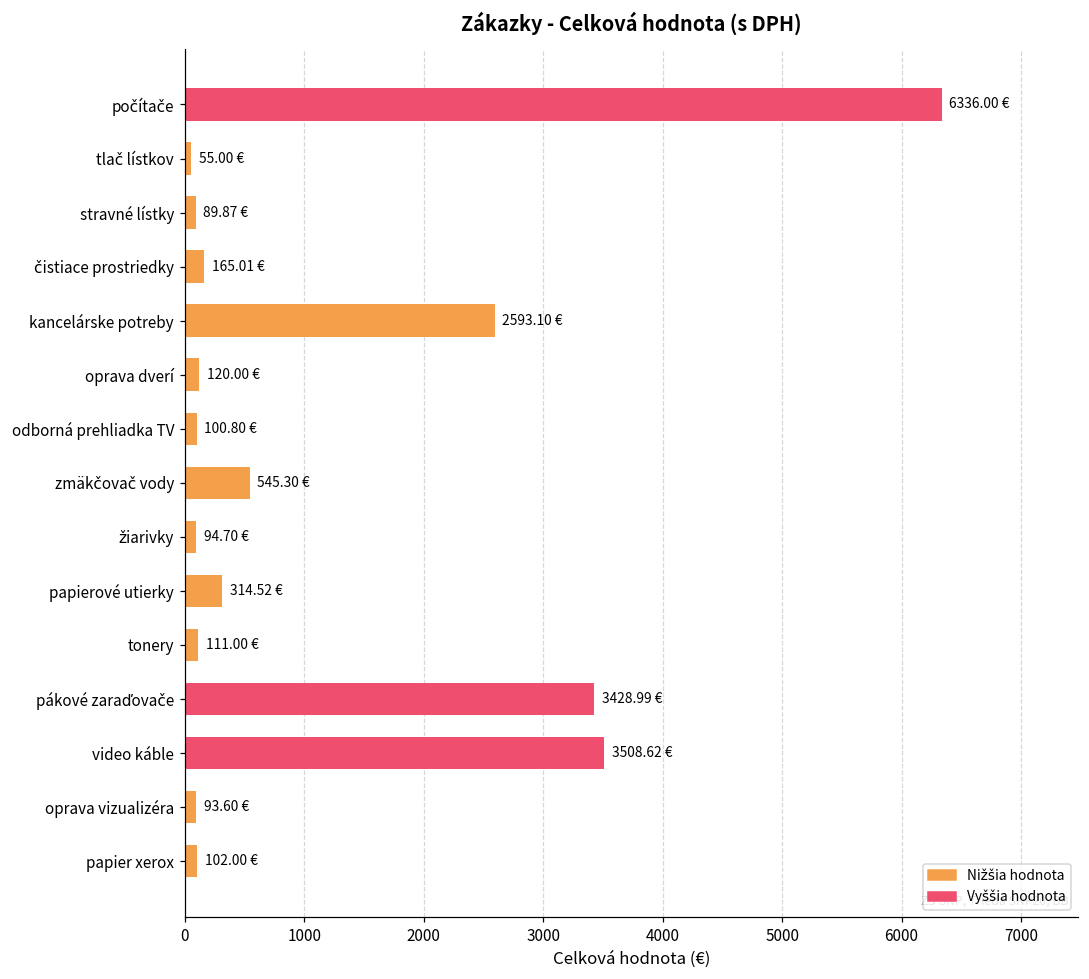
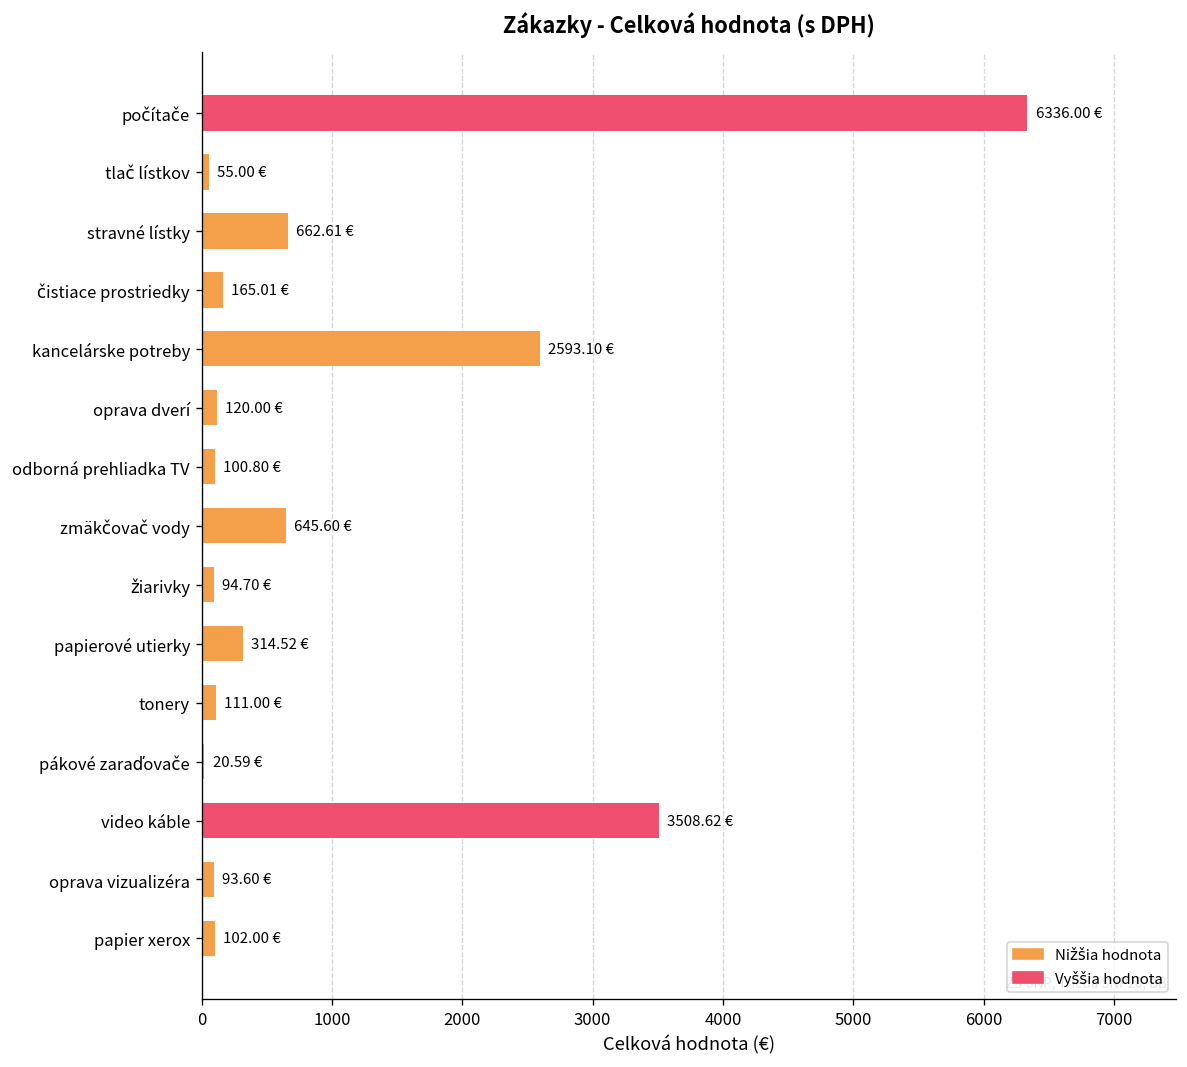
stravné lístky: 89.87 -> 662.61
zmäkčovač vody: 545.30 -> 645.60
pákové zaraďovače: 3428.99 -> 20.59
